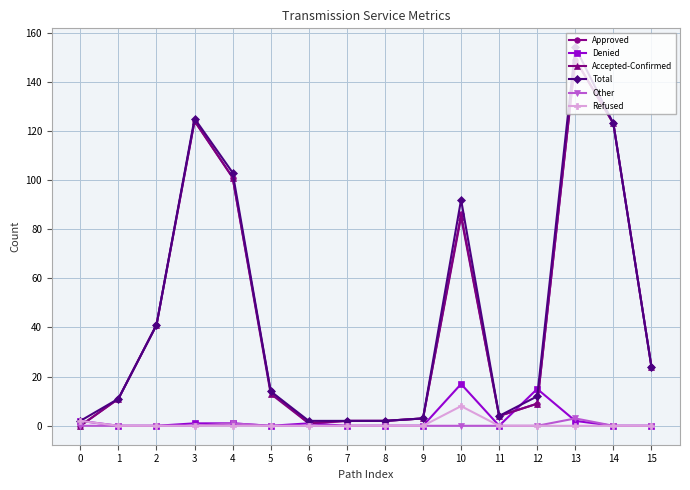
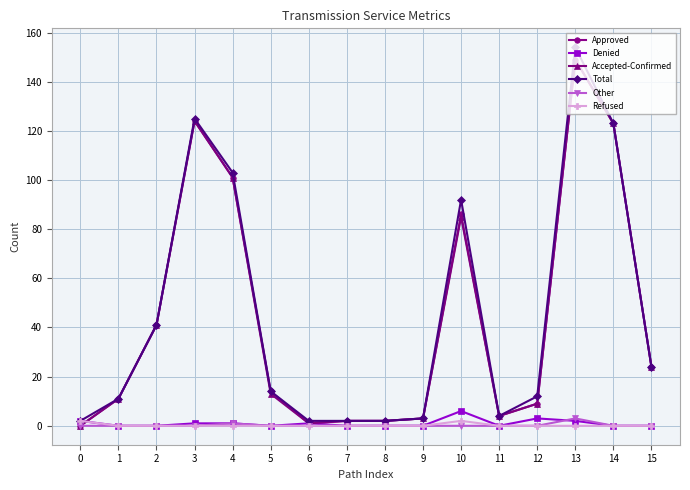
Denied, 10: 17 -> 6
Refused, 10: 8 -> 2
Denied, 12: 15 -> 3
